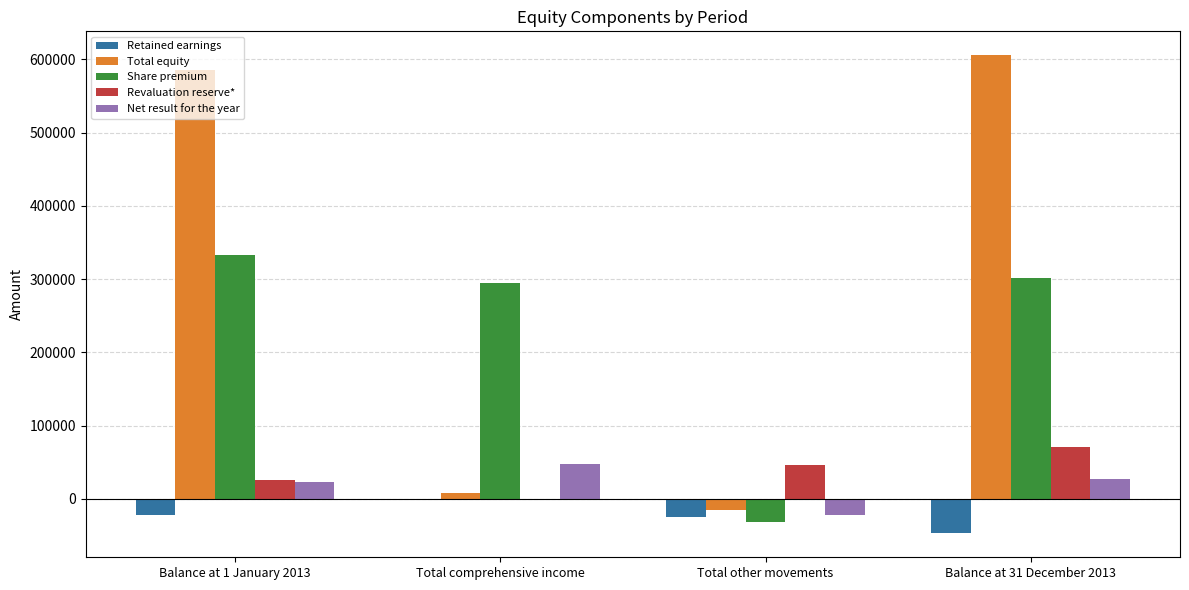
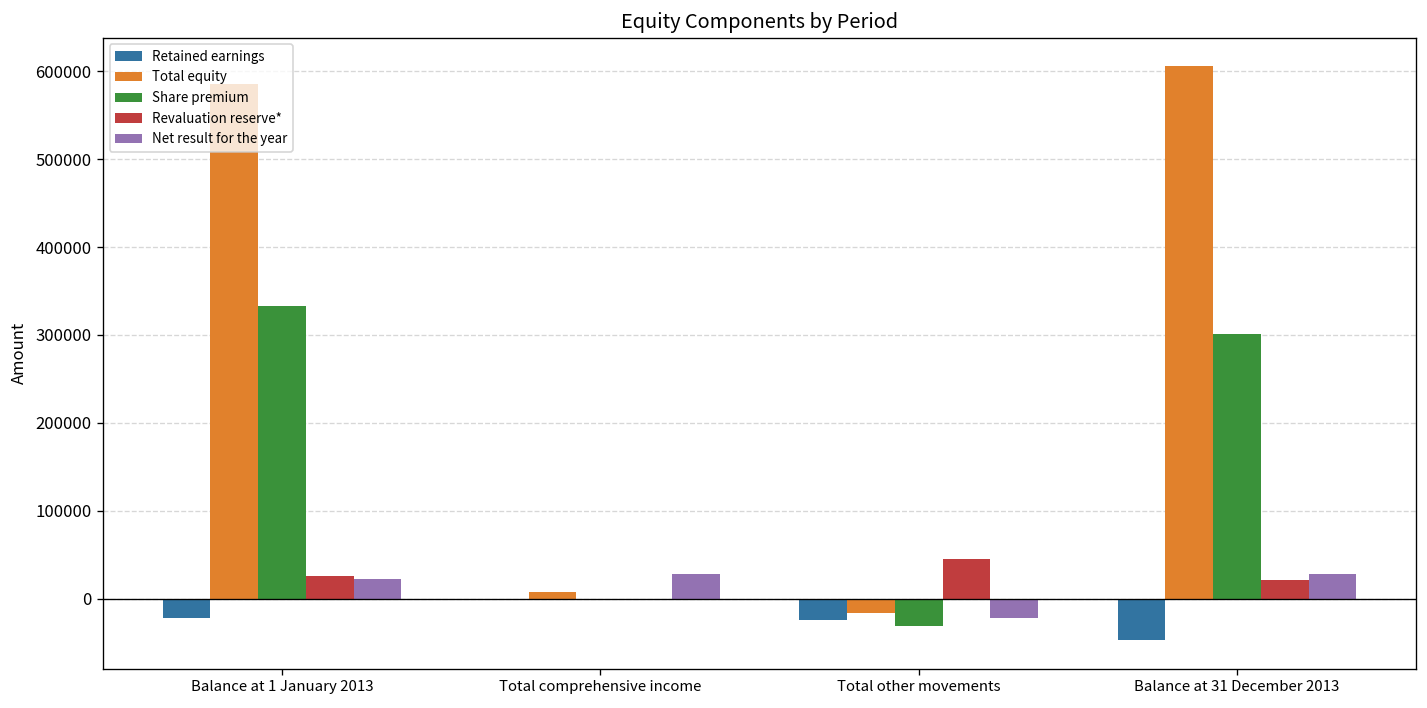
Share premium, Total comprehensive income: 300000 -> 0
Net result for the year, Total comprehensive income: 50000 -> 30000
Revaluation reserve*, Balance at 31 December 2013: 70000 -> 20000
